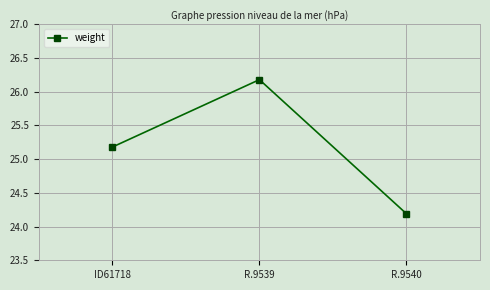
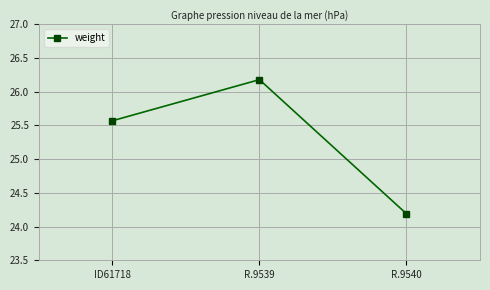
ID61718: 25.2 -> 25.6
